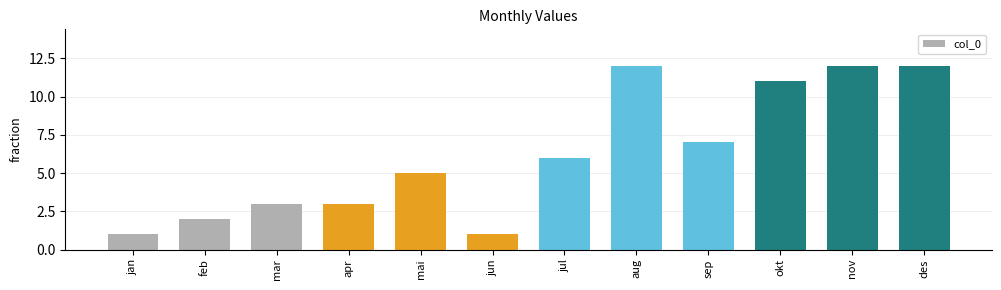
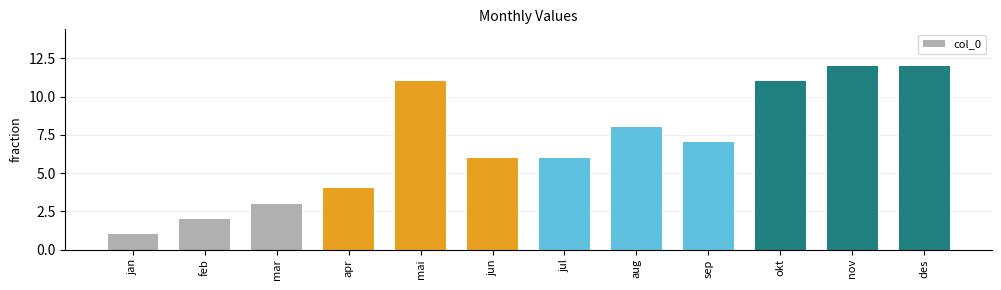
apr: 3 -> 4
mai: 5 -> 11
jun: 1 -> 6
aug: 12 -> 8
